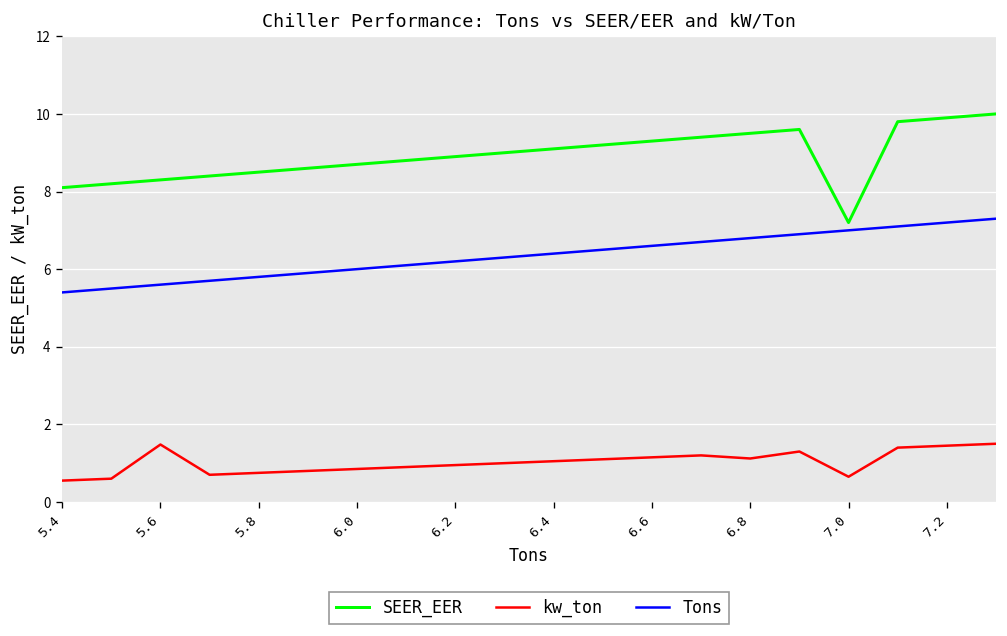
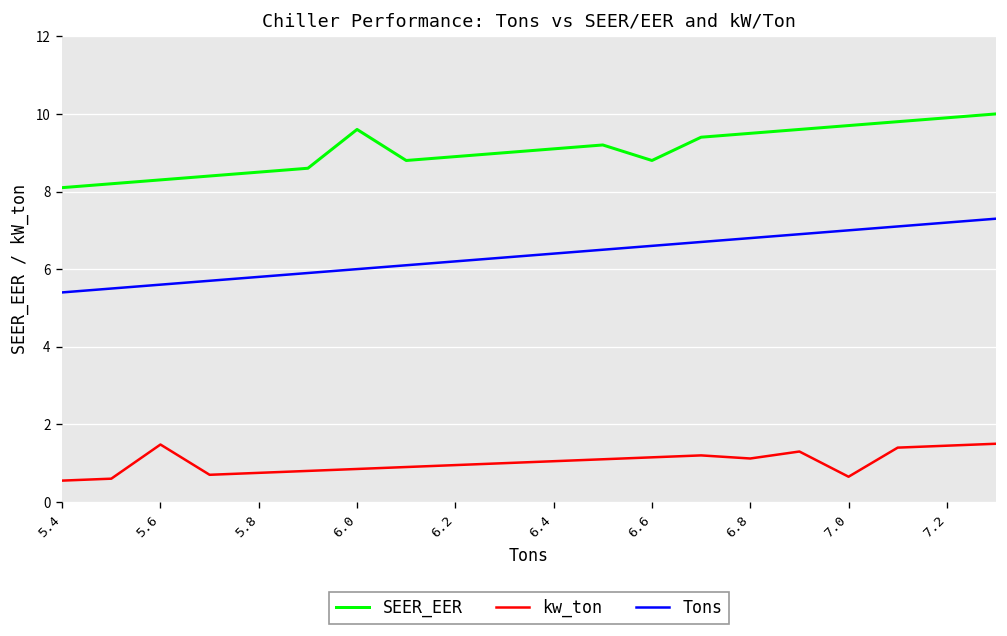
SEER_EER, 6.0: 8.7 -> 9.6
SEER_EER, 6.6: 9.3 -> 8.8
SEER_EER, 7.0: 7.2 -> 9.7
